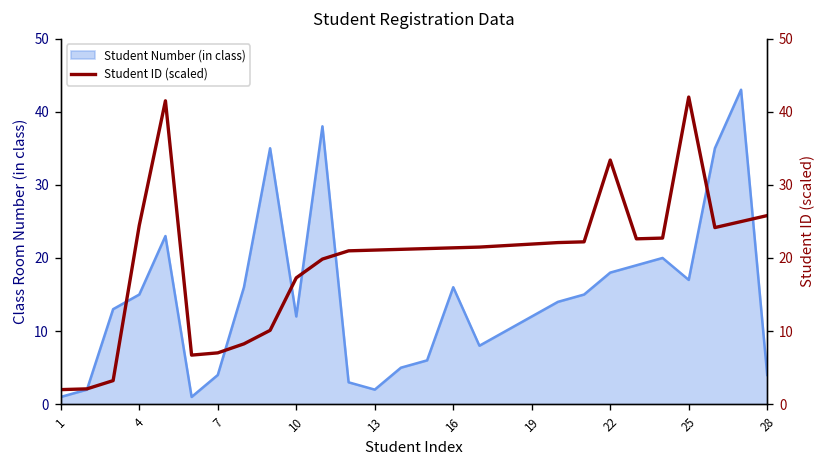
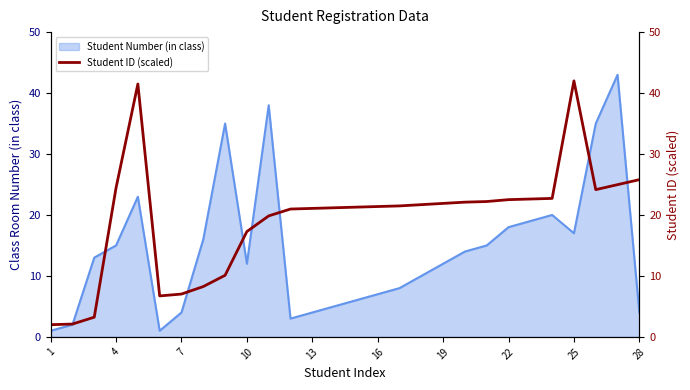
Student Number (in class), 13: 2 -> 4
Student Number (in class), 16: 16 -> 7
Student ID (scaled), 22: 33 -> 23
